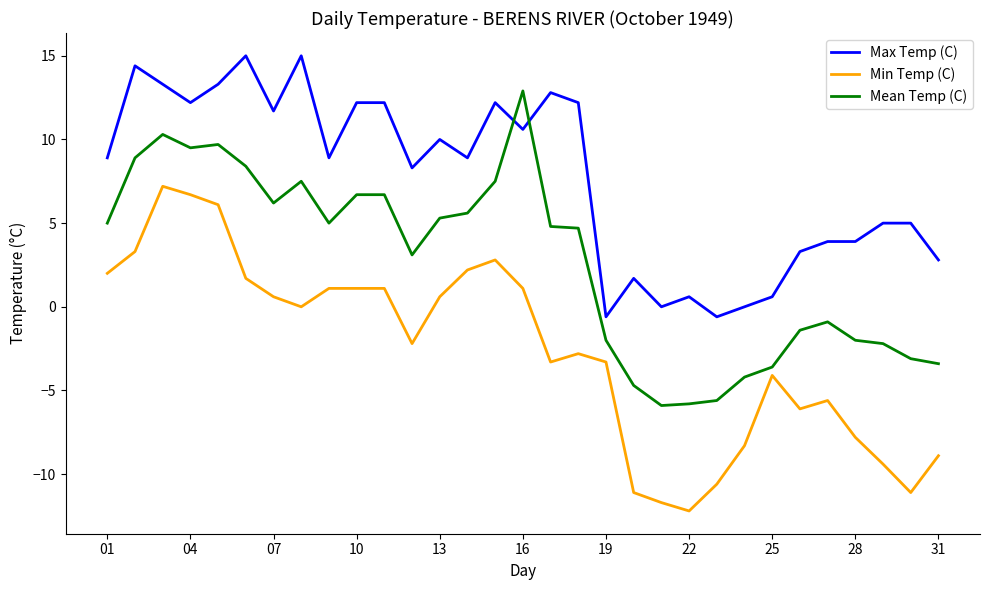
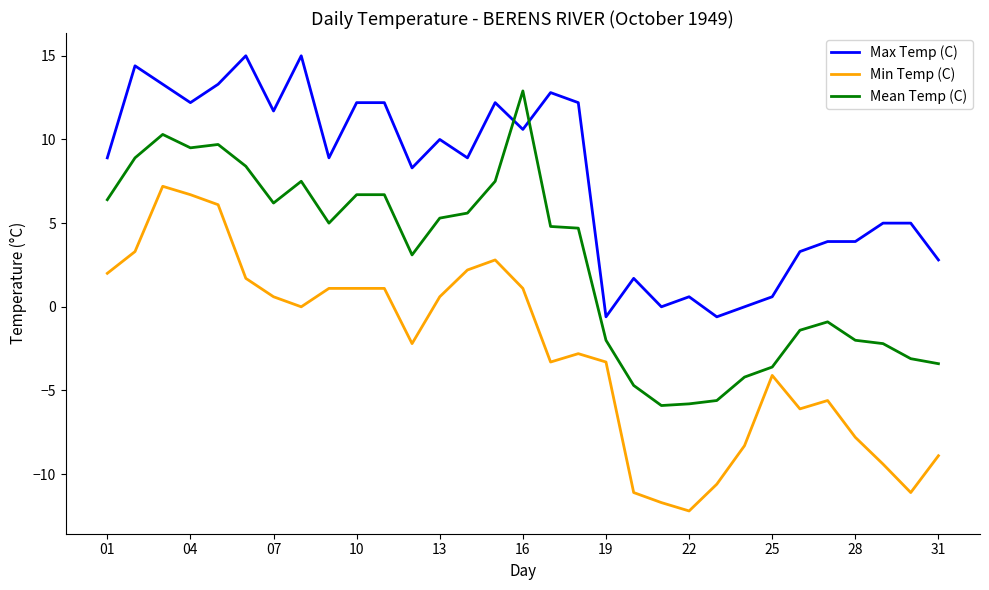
Mean Temp (C), 01: 5.0 -> 6.4
